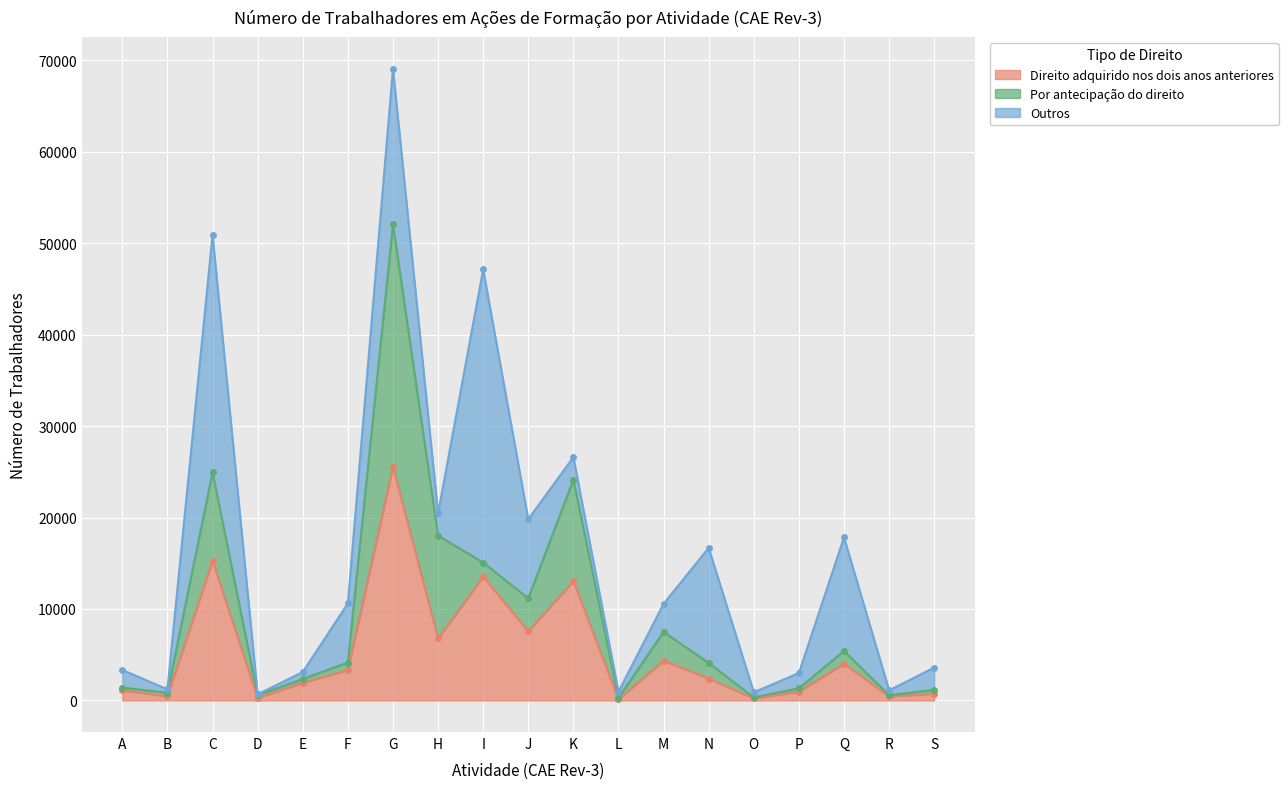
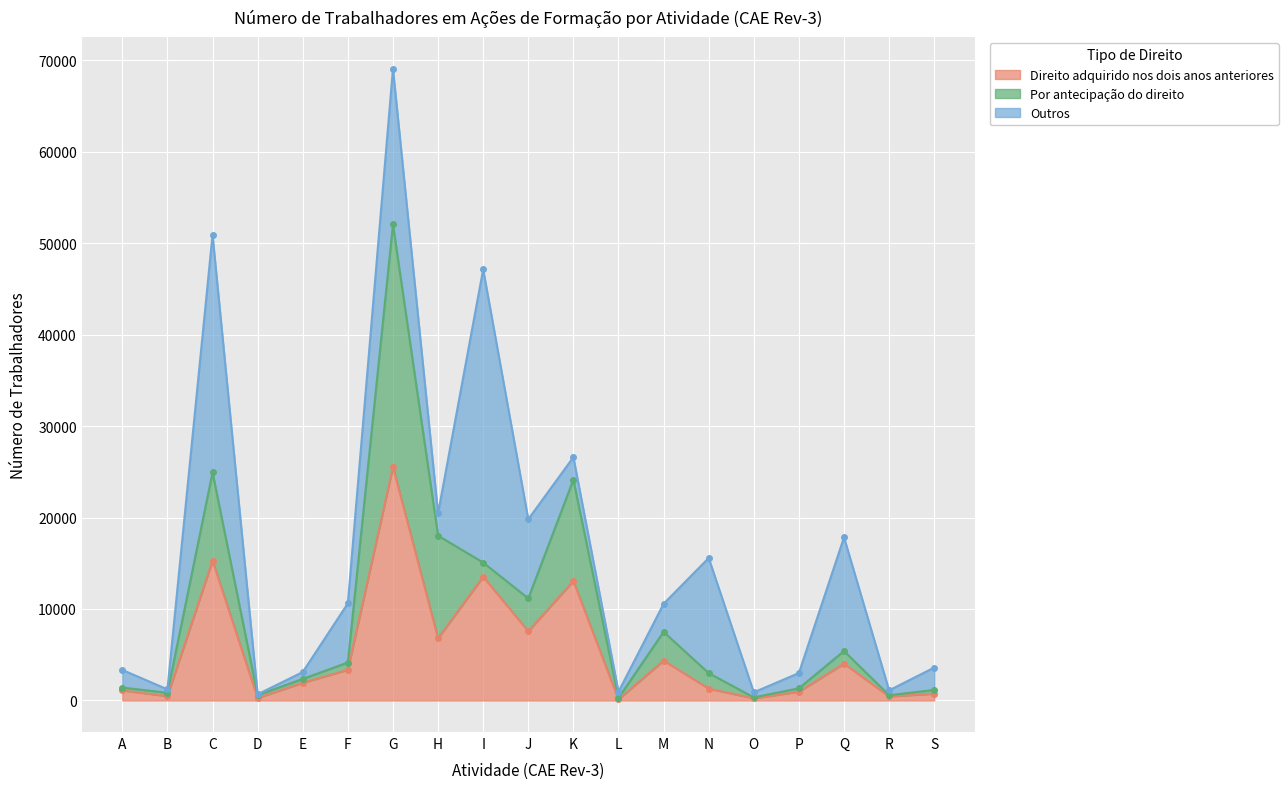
Direito adquirido nos dois anos anteriores, N: 2000 -> 1000
